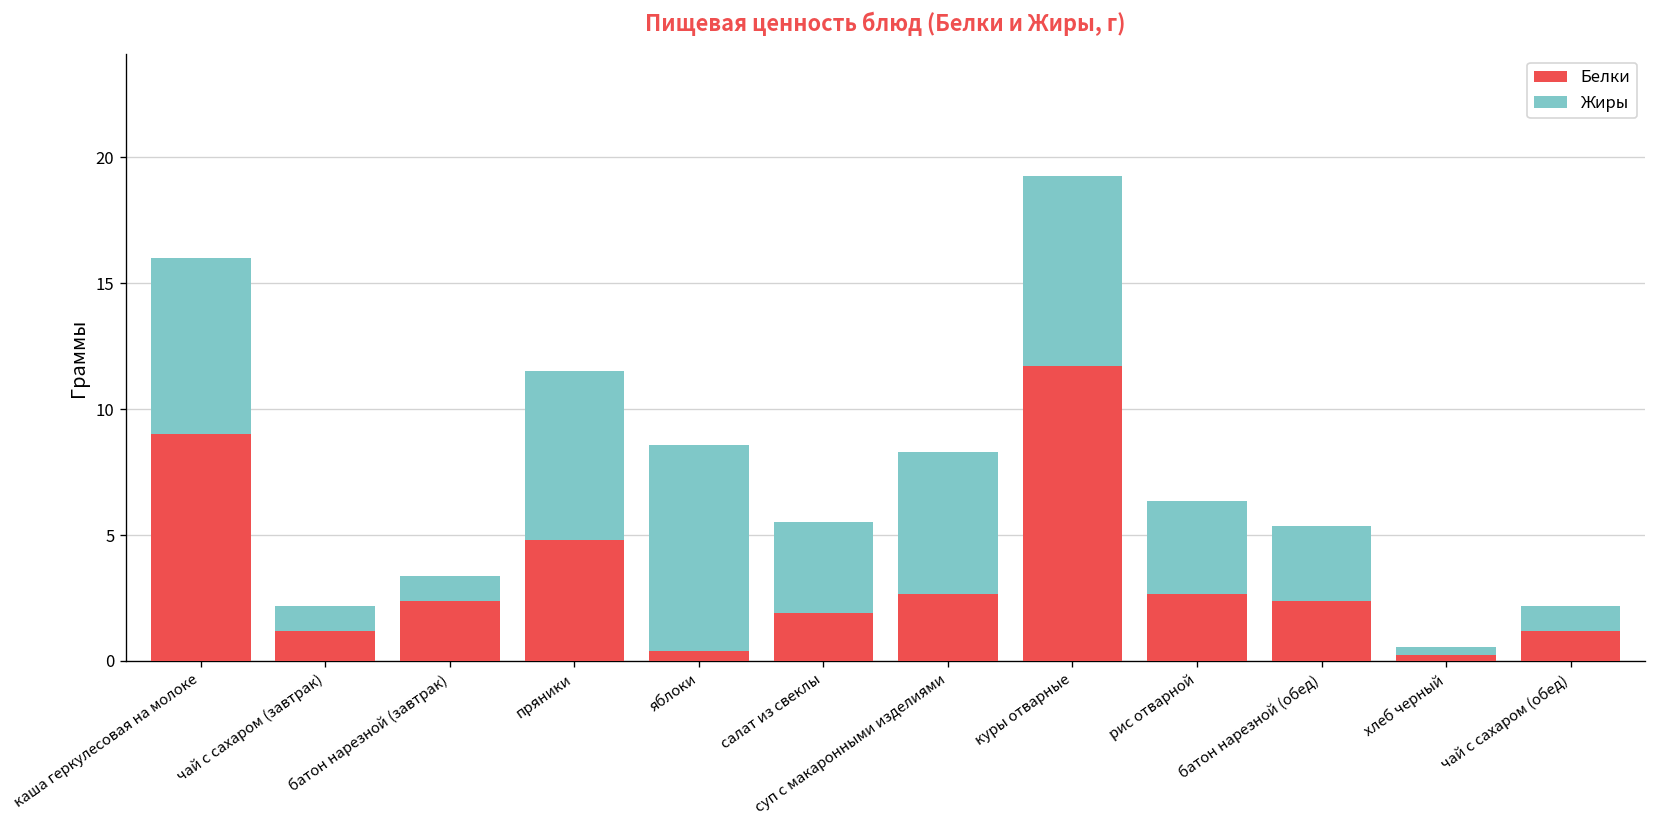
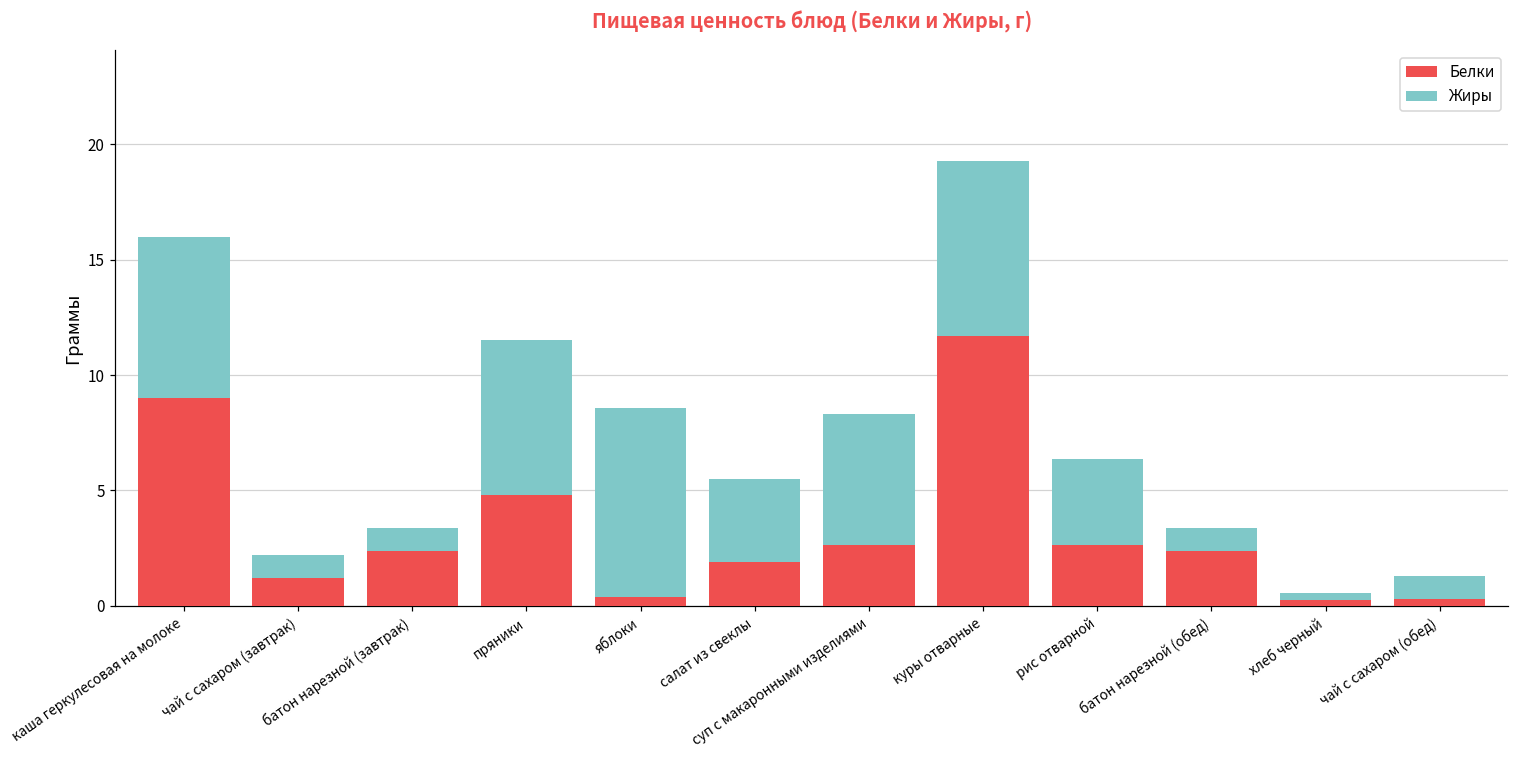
Жиры, батон нарезной (обед): 3 -> 1
Белки, чай с сахаром (обед): 1.2 -> 0.3
